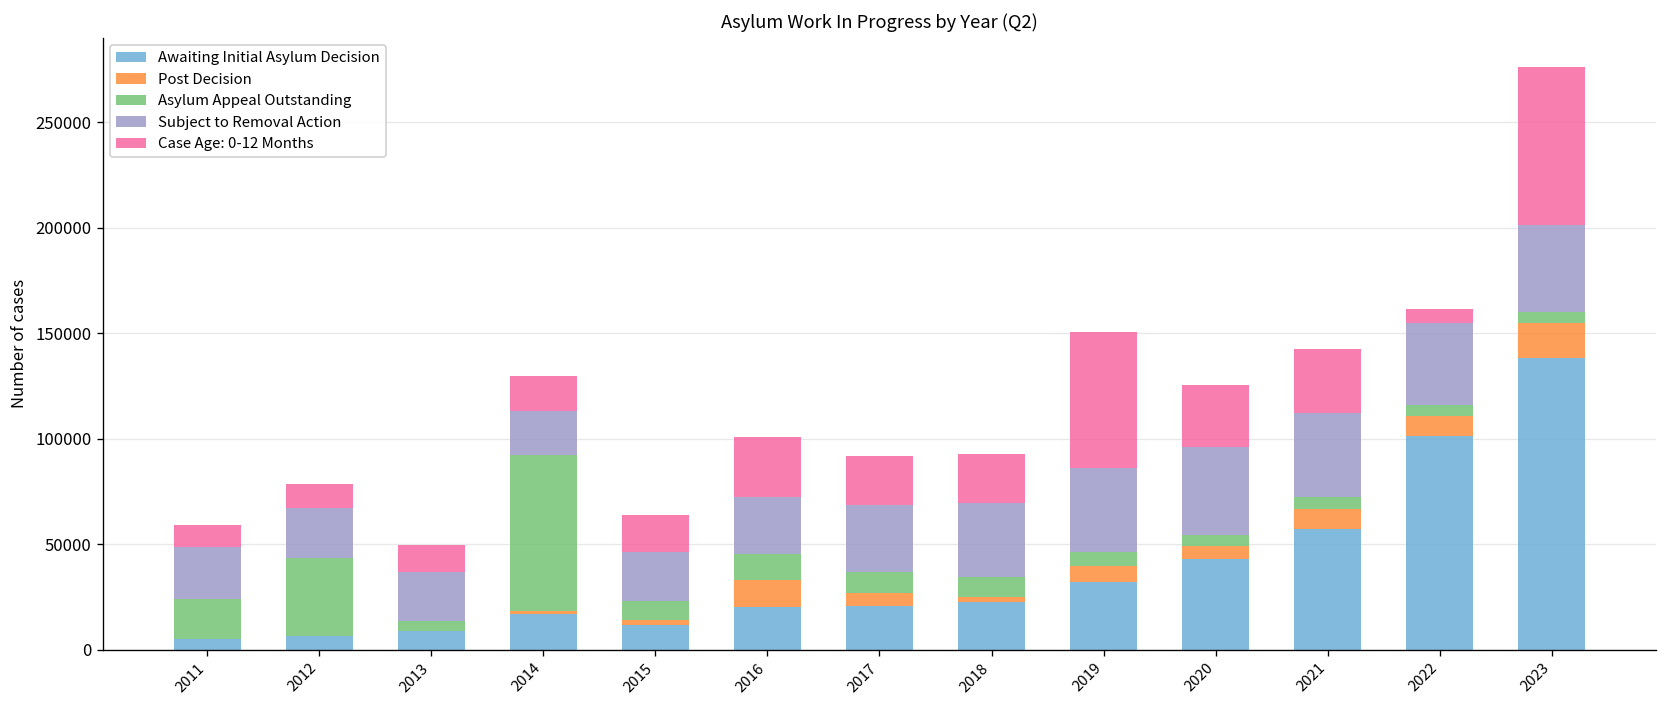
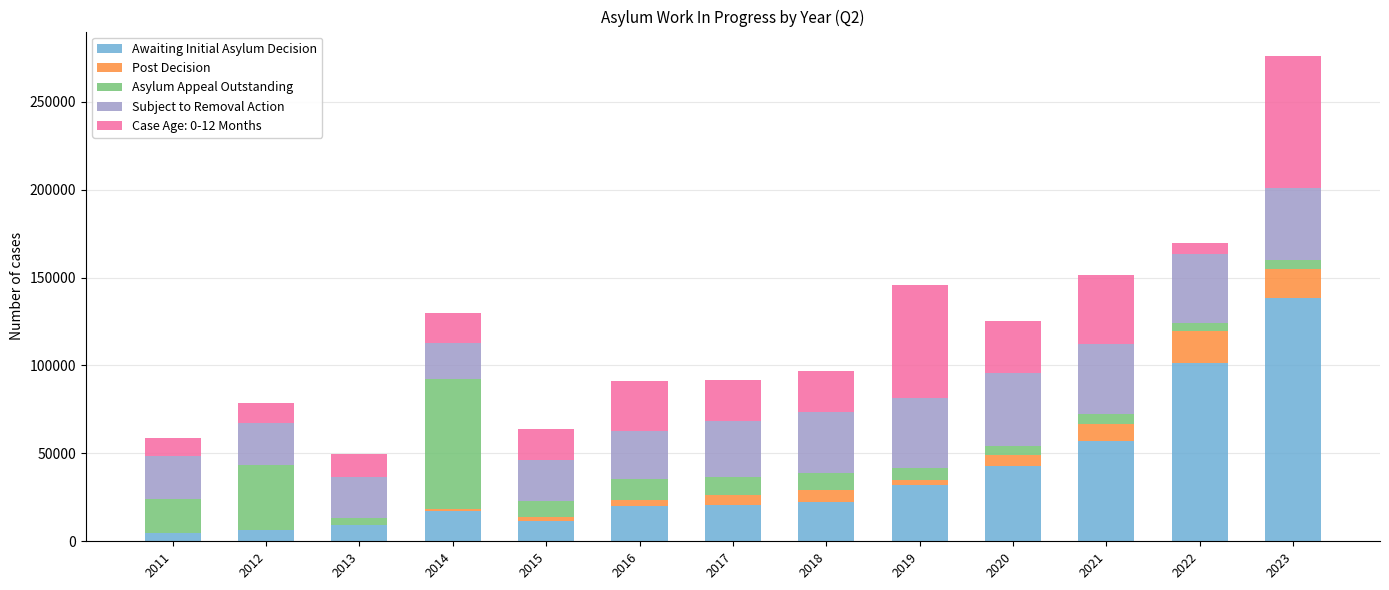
Post Decision, 2016: 13000 -> 3000
Post Decision, 2018: 2000 -> 7000
Post Decision, 2019: 8000 -> 3000
Case Age: 0-12 Months, 2021: 31000 -> 40000
Post Decision, 2022: 9000 -> 18000
